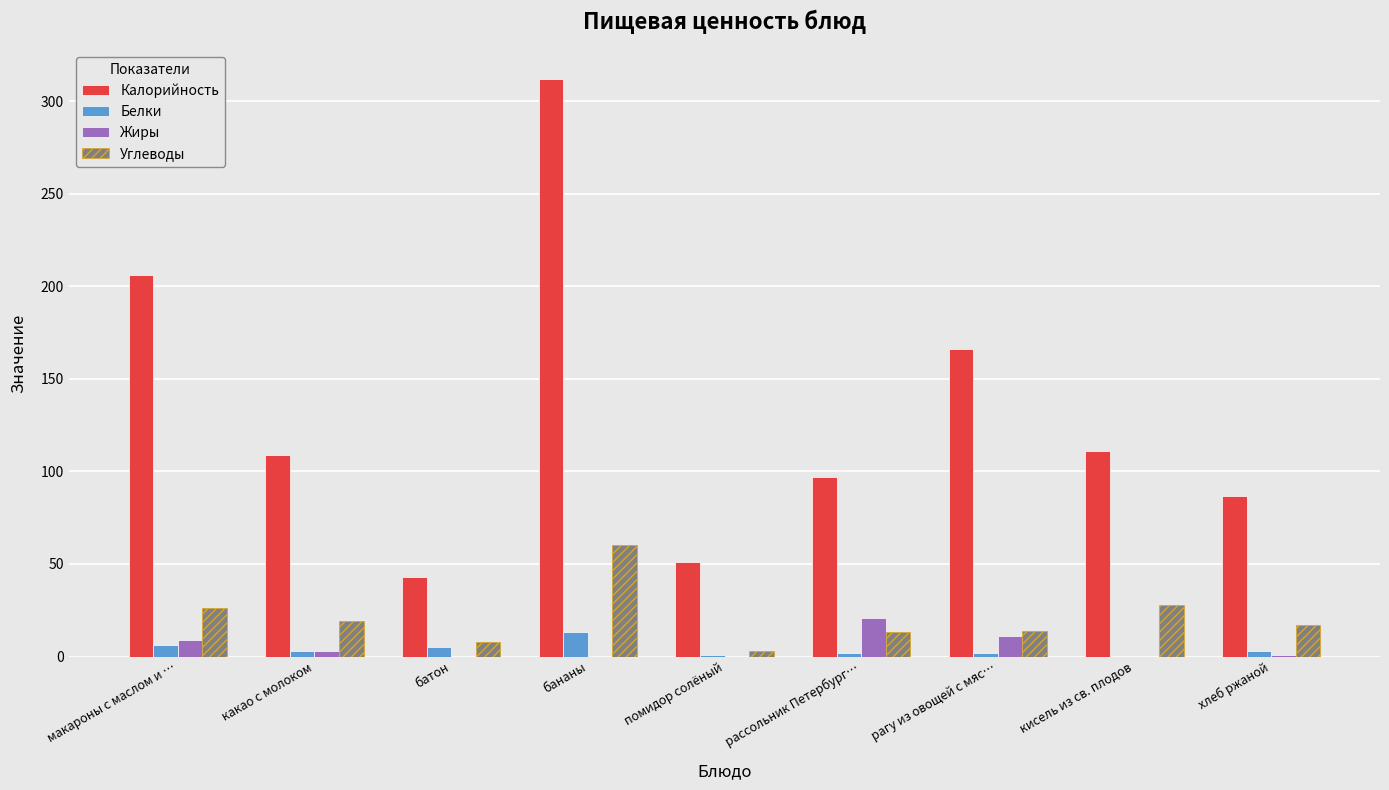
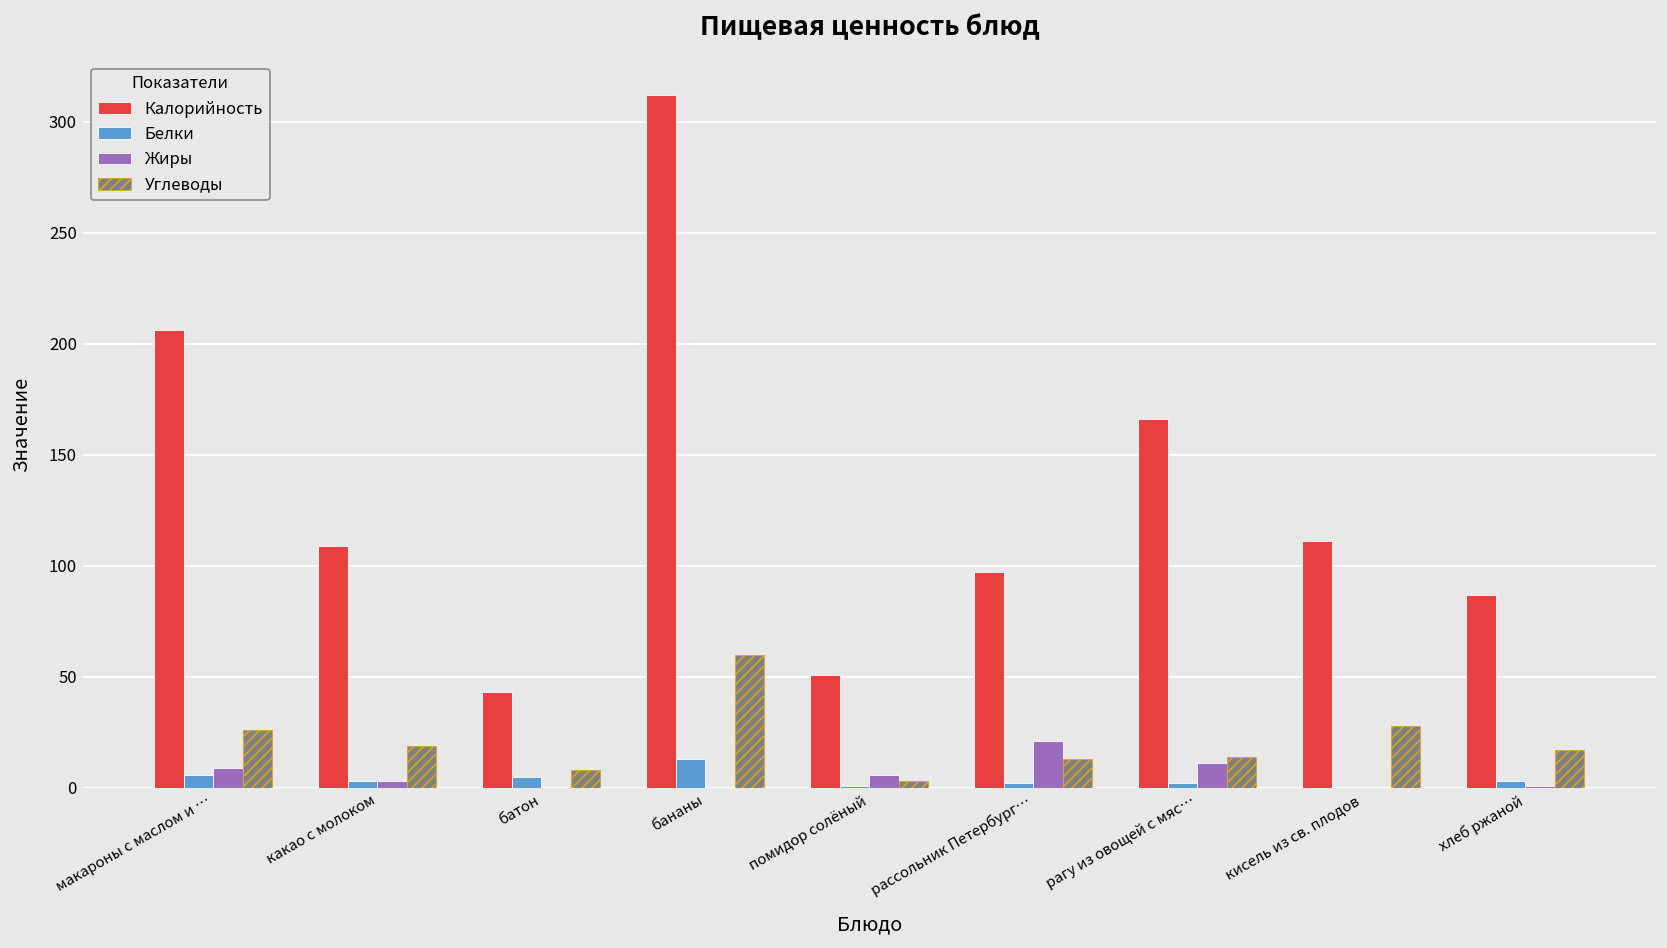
Жиры, помидор солёный: 0 -> 6
